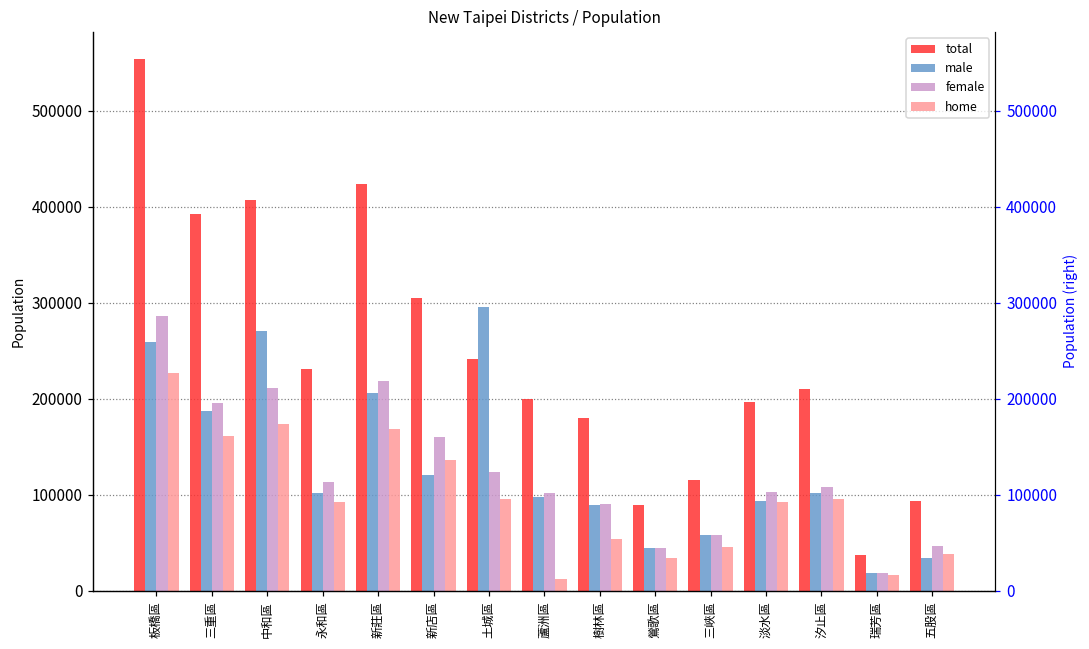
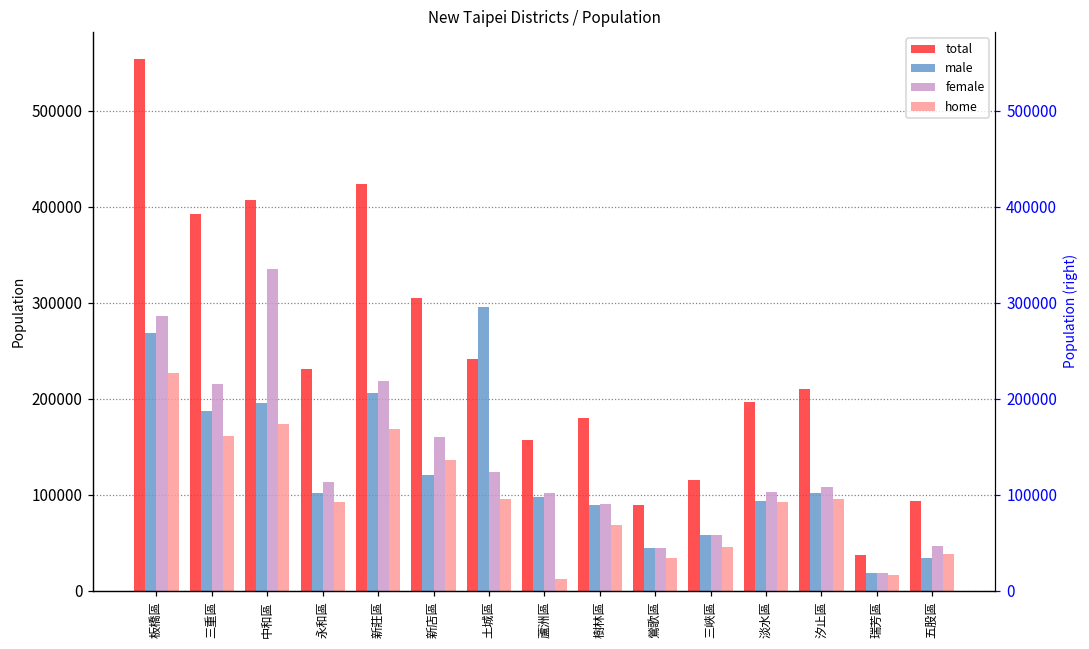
male, 板橋區: 260000 -> 270000
female, 三重區: 200000 -> 210000
male, 中和區: 270000 -> 200000
female, 中和區: 210000 -> 340000
total, 蘆洲區: 200000 -> 160000
home, 樹林區: 50000 -> 70000
